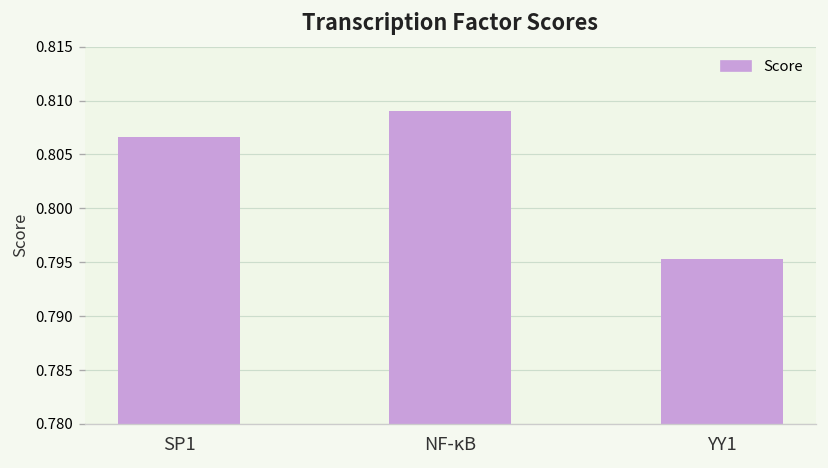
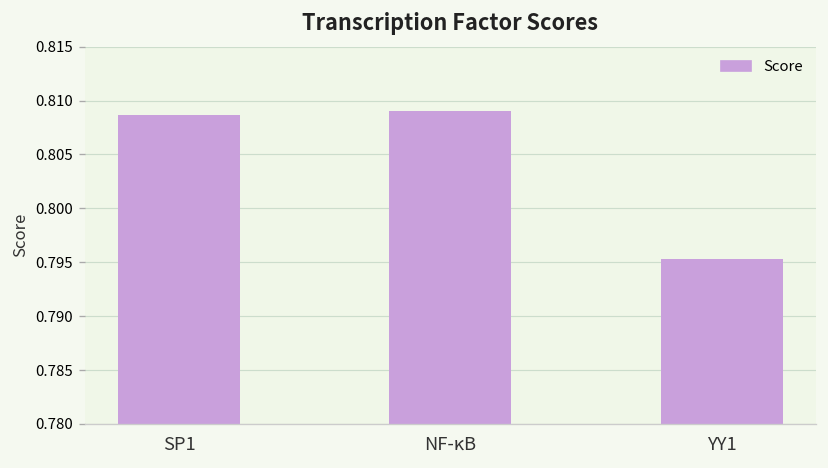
SP1: 0.807 -> 0.809
